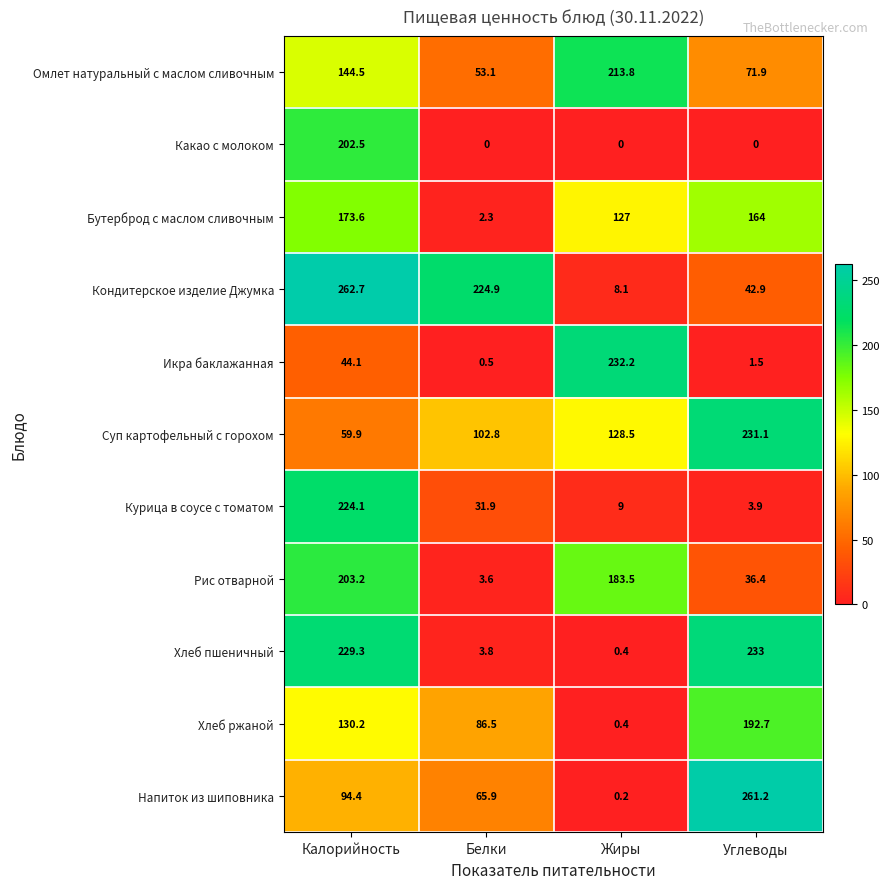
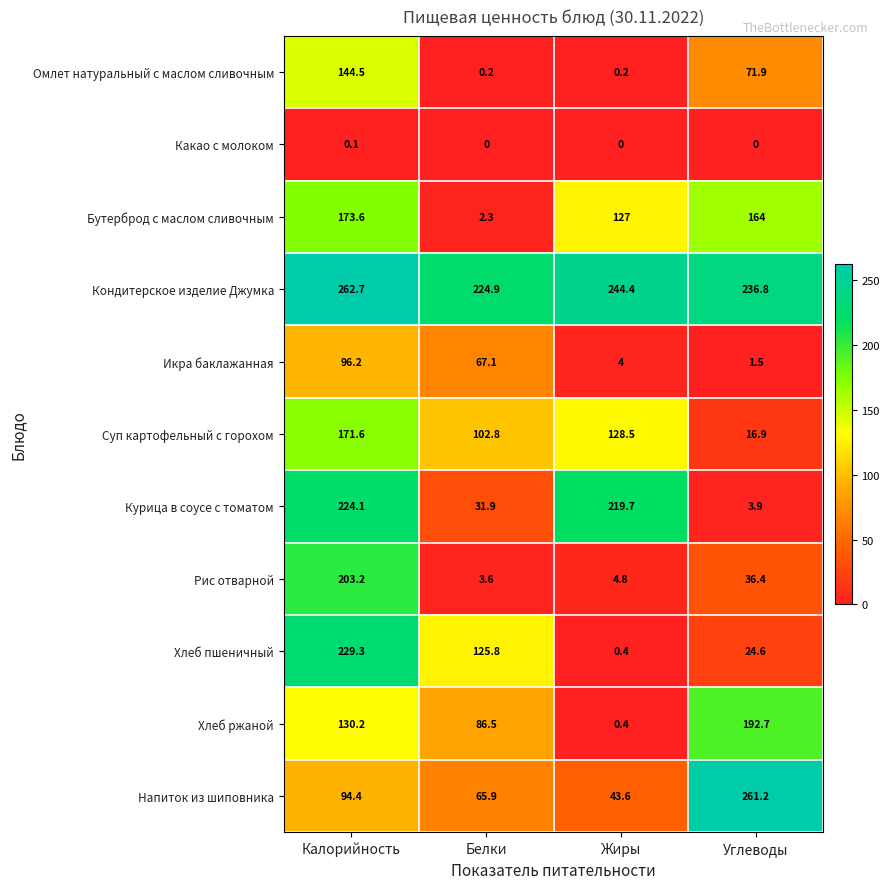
Омлет натуральный с маслом сливочным, Белки: 53.1 -> 0.2
Омлет натуральный с маслом сливочным, Жиры: 213.8 -> 0.2
Какао с молоком, Калорийность: 202.5 -> 0.1
Кондитерское изделие Джумка, Жиры: 8.1 -> 244.4
Кондитерское изделие Джумка, Углеводы: 42.9 -> 236.8
Икра баклажанная, Калорийность: 44.1 -> 96.2
Икра баклажанная, Белки: 0.5 -> 67.1
Икра баклажанная, Жиры: 232.2 -> 4
Суп картофельный с горохом, Калорийность: 59.9 -> 171.6
Суп картофельный с горохом, Углеводы: 231.1 -> 16.9
Курица в соусе с томатом, Жиры: 9 -> 219.7
Рис отварной, Жиры: 183.5 -> 4.8
Хлеб пшеничный, Белки: 3.8 -> 125.8
Хлеб пшеничный, Углеводы: 233 -> 24.6
Напиток из шиповника, Жиры: 0.2 -> 43.6
